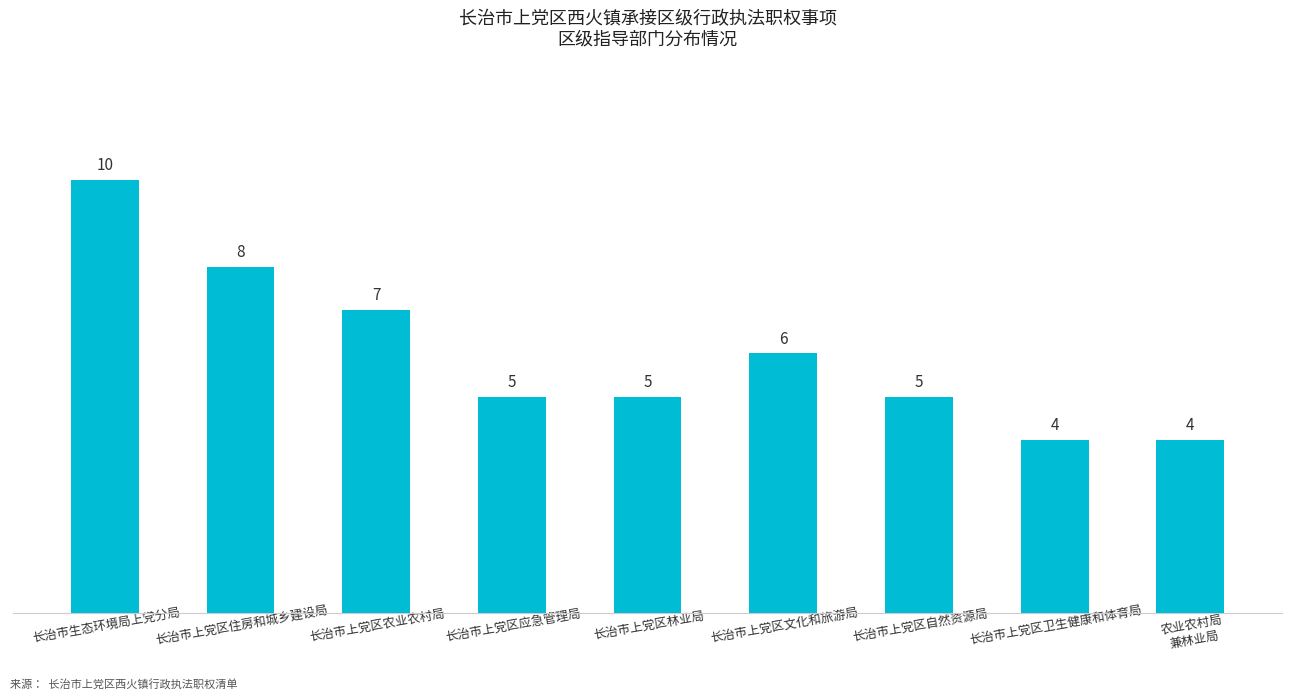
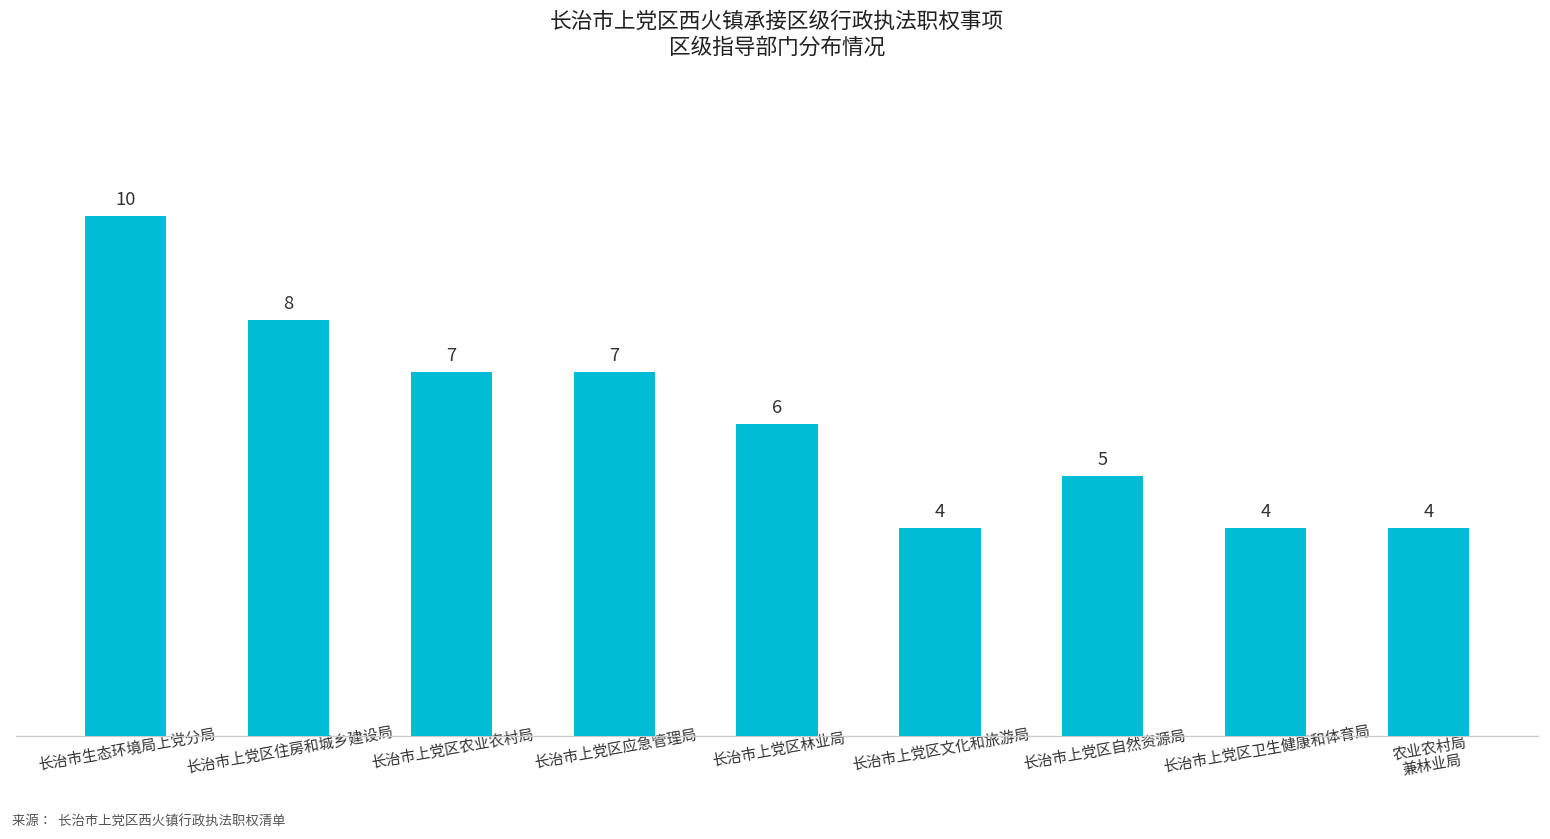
长治市上党区应急管理局: 5 -> 7
长治市上党区林业局: 5 -> 6
长治市上党区文化和旅游局: 6 -> 4
